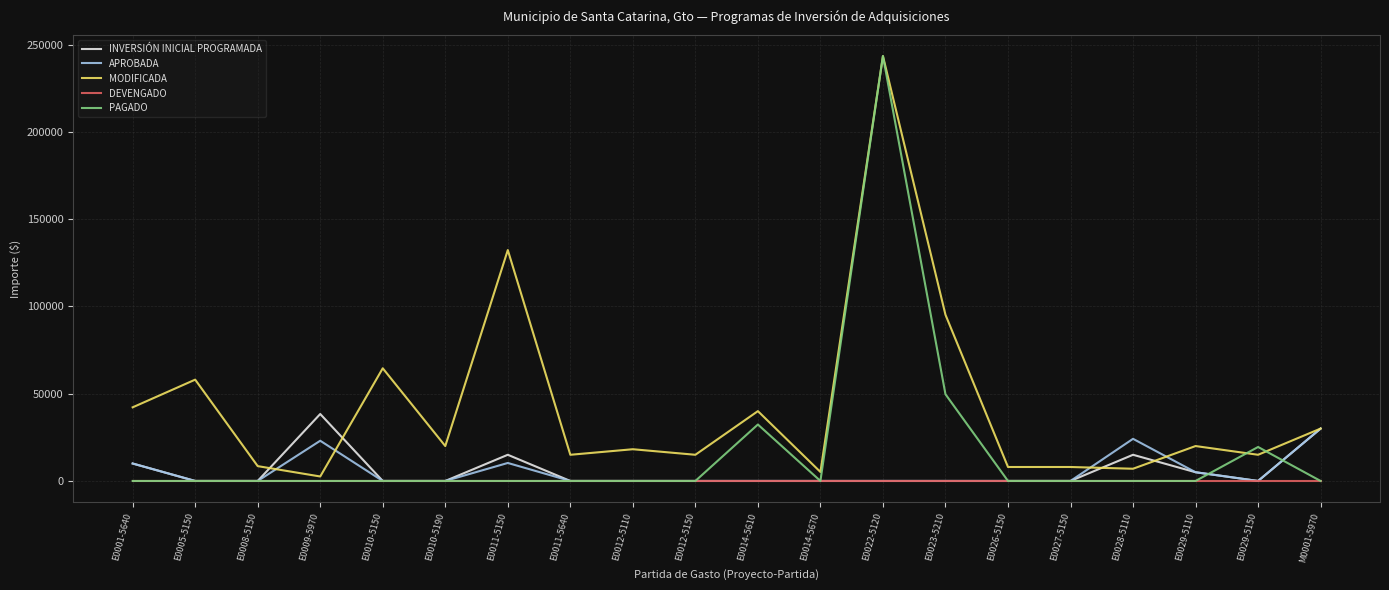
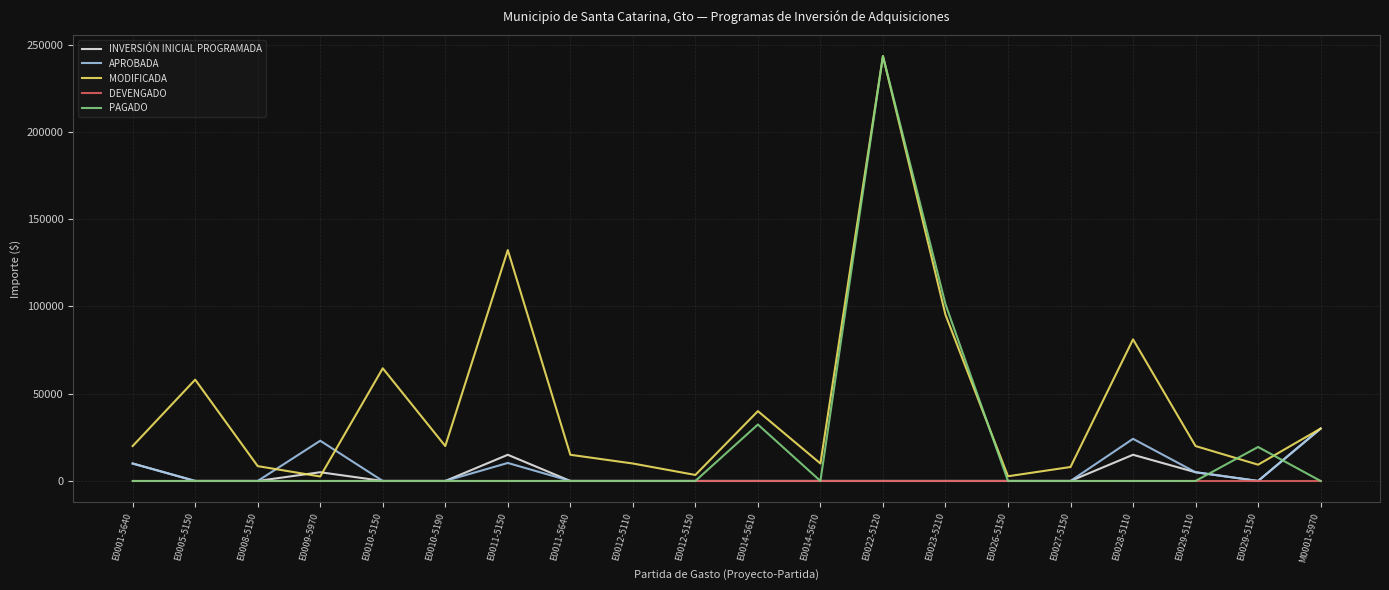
MODIFICADA, E0001-5640: 42000 -> 20000
INVERSIÓN INICIAL PROGRAMADA, E0009-5970: 38000 -> 5000
MODIFICADA, E0012-5110: 18000 -> 10000
MODIFICADA, E0012-5150: 15000 -> 3000
MODIFICADA, E0014-5670: 5000 -> 10000
PAGADO, E0023-5210: 50000 -> 101000
MODIFICADA, E0026-5150: 8000 -> 3000
MODIFICADA, E0028-5110: 7000 -> 81000
MODIFICADA, E0029-5150: 15000 -> 9000
